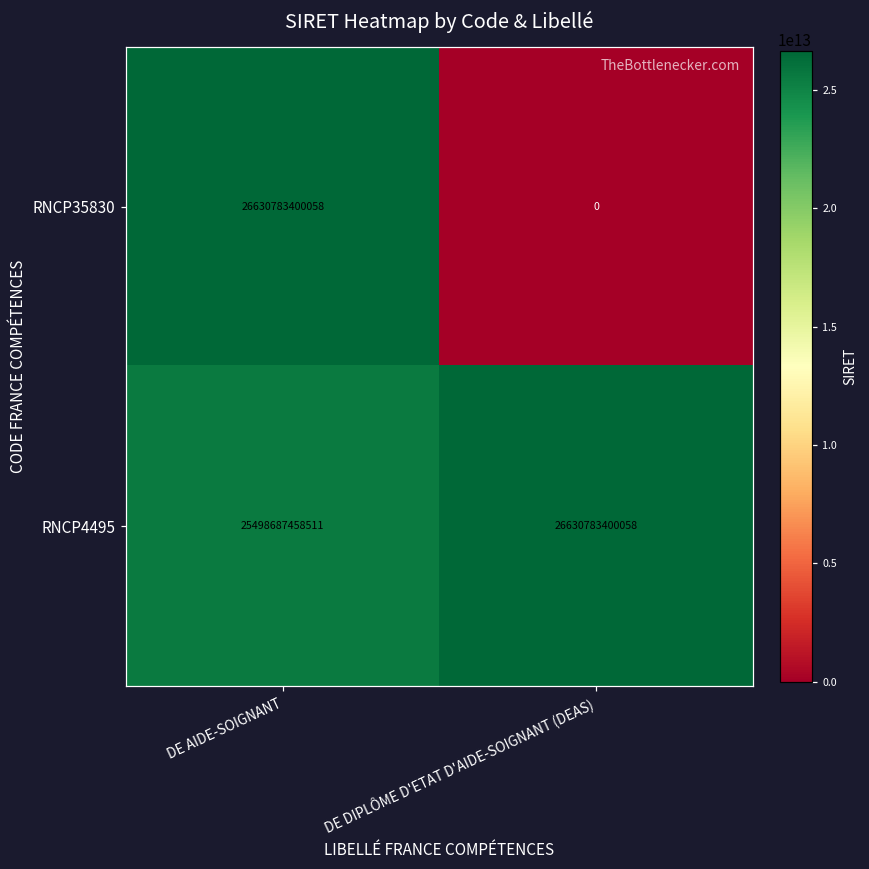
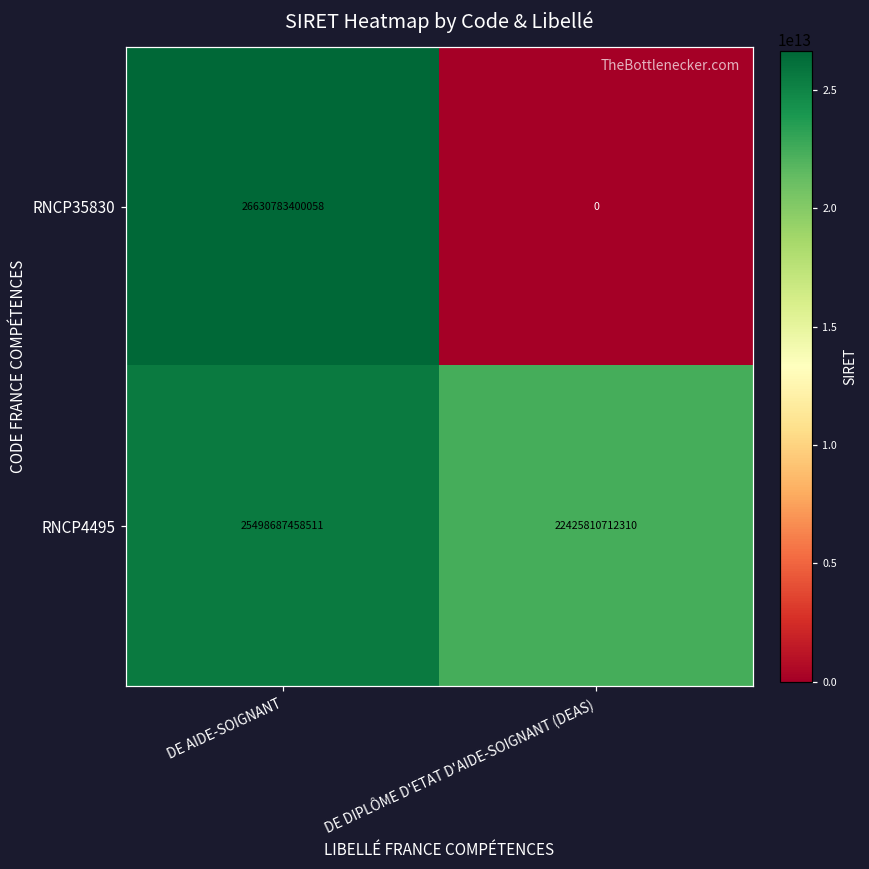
RNCP4495, DE DIPLÔME D'ETAT D'AIDE-SOIGNANT (DEAS): 26630783400058 -> 22425810712310
